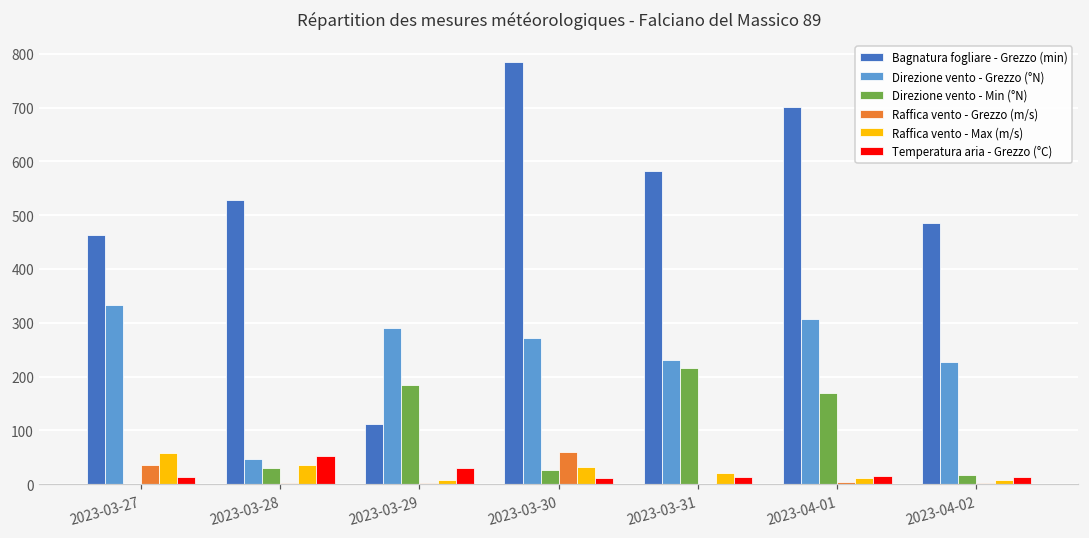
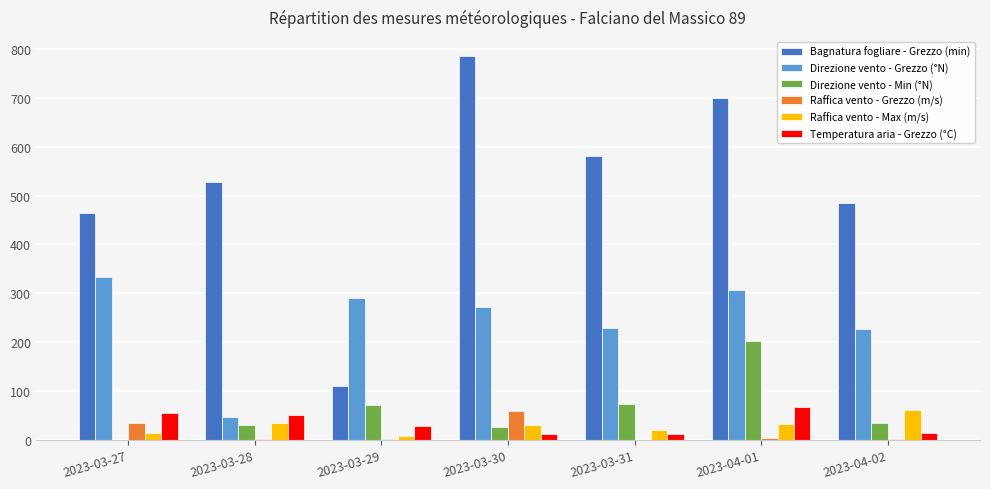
Raffica vento - Max (m/s), 2023-03-27: 60 -> 10
Temperatura aria - Grezzo (°C), 2023-03-27: 10 -> 60
Direzione vento - Min (°N), 2023-03-29: 180 -> 70
Direzione vento - Min (°N), 2023-03-31: 220 -> 70
Direzione vento - Min (°N), 2023-04-01: 170 -> 200
Raffica vento - Max (m/s), 2023-04-01: 10 -> 30
Temperatura aria - Grezzo (°C), 2023-04-01: 10 -> 70
Direzione vento - Min (°N), 2023-04-02: 20 -> 30
Raffica vento - Max (m/s), 2023-04-02: 10 -> 60
